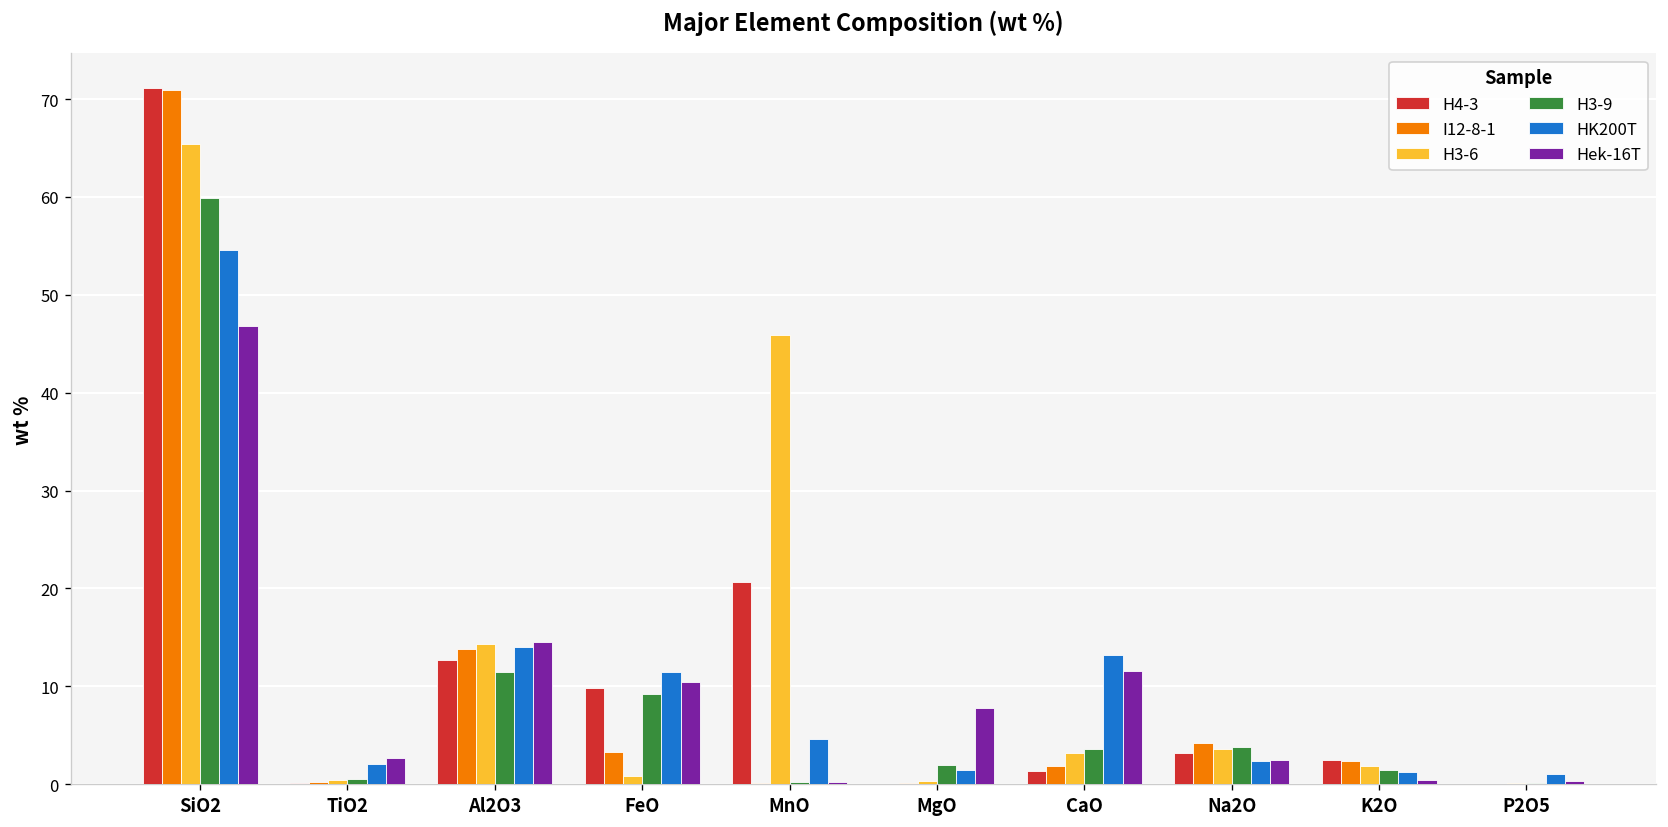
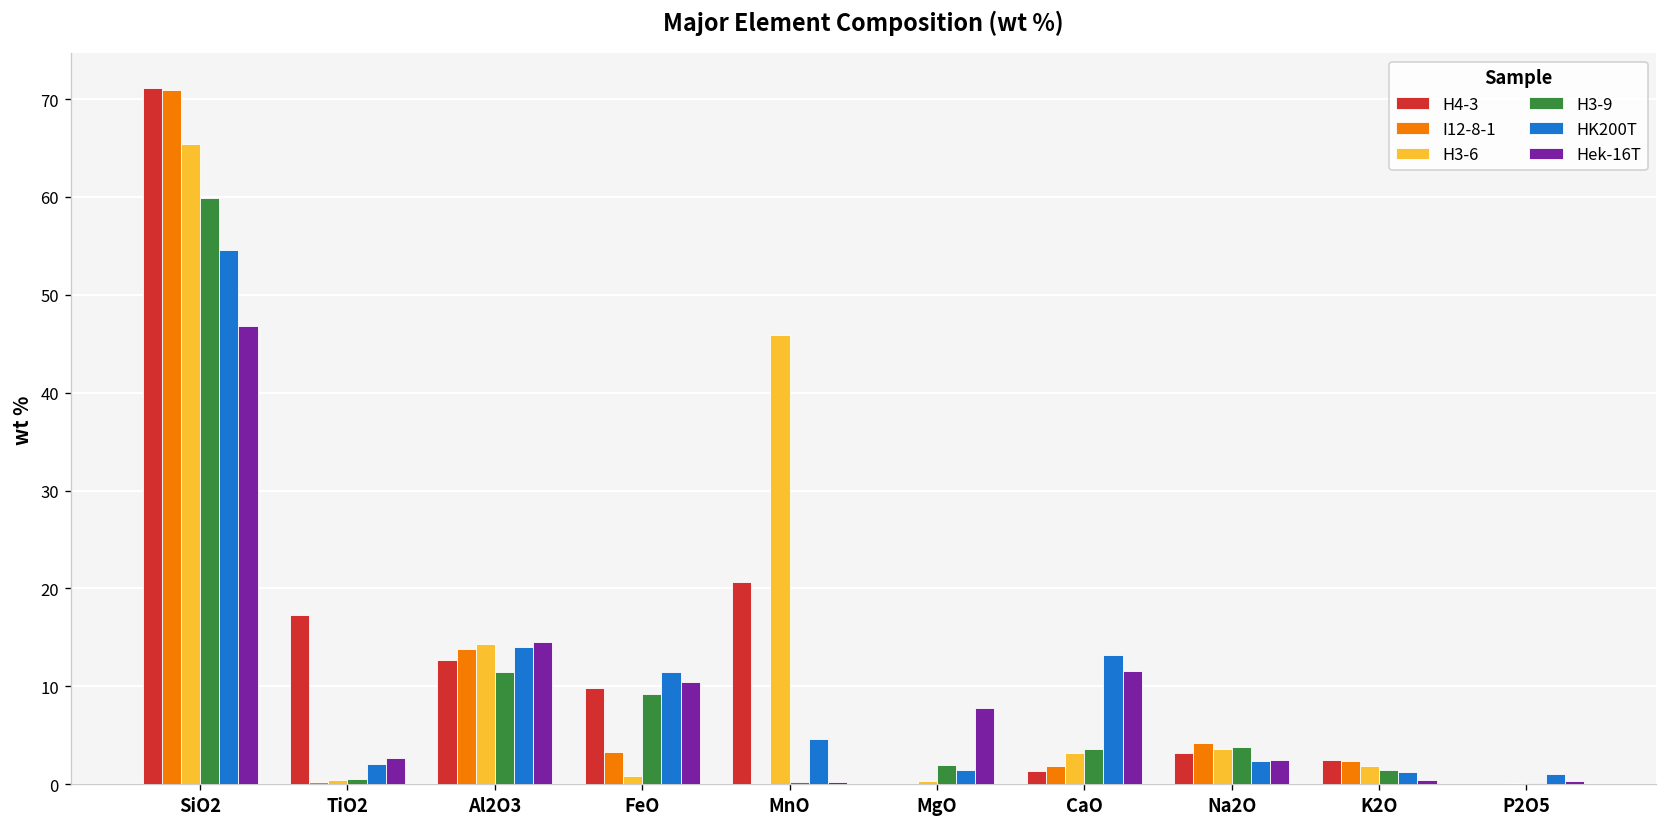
H4-3, TiO2: 0 -> 17
